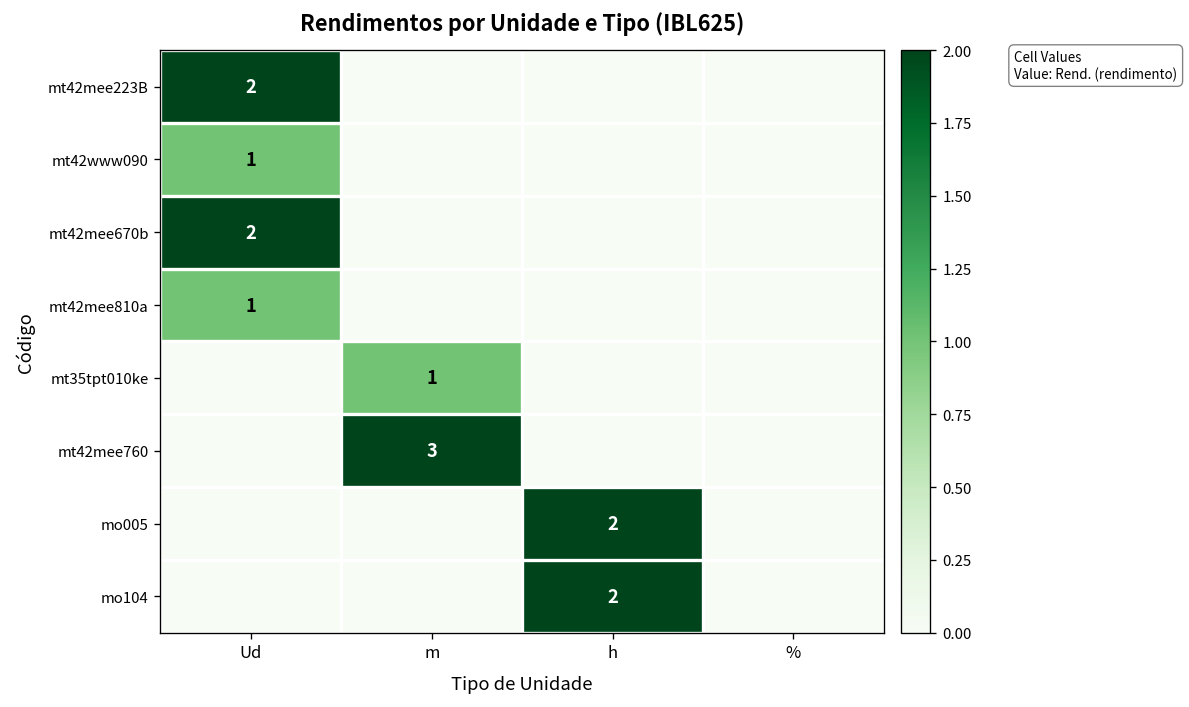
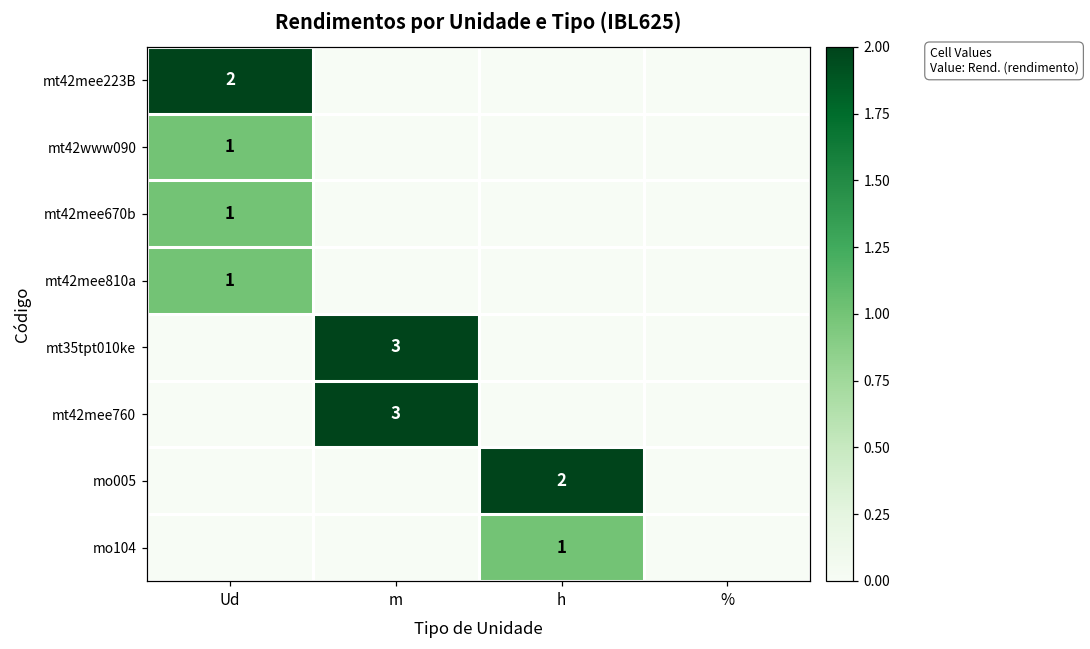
mt42mee670b, Ud: 2 -> 1
mt35tpt010ke, m: 1 -> 3
mo104, h: 2 -> 1
